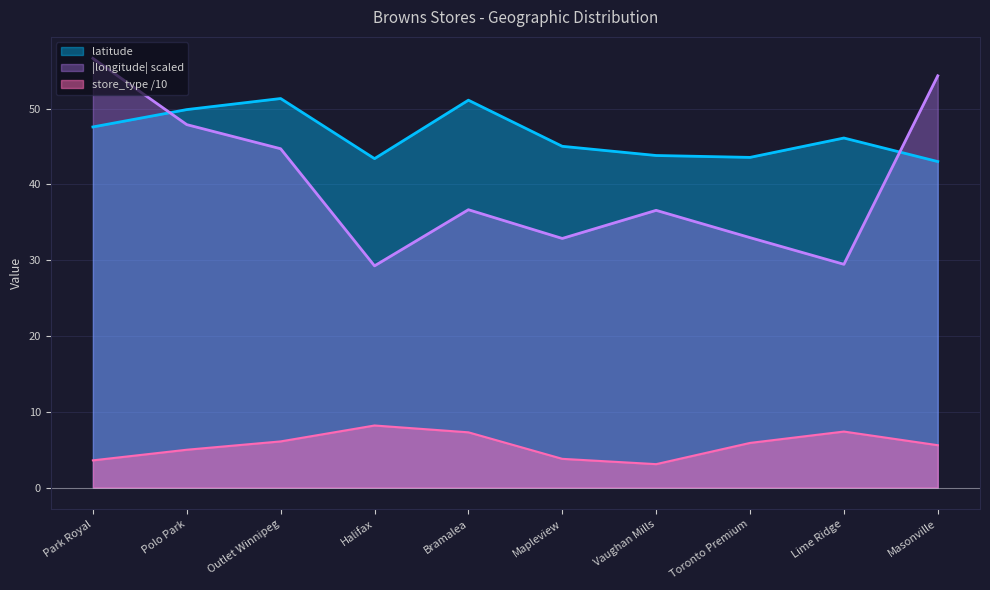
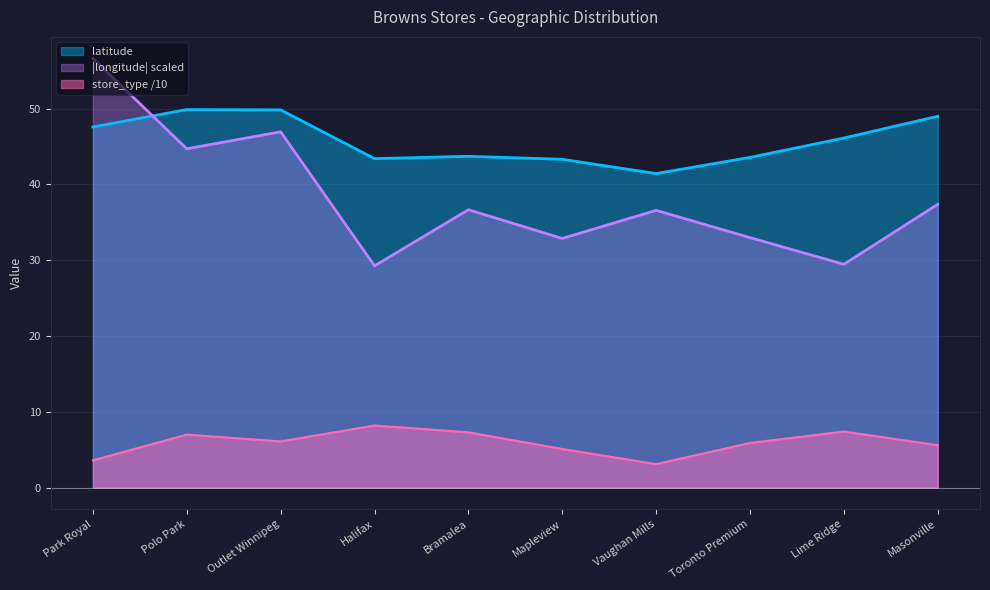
|longitude| scaled, Polo Park: 48 -> 45
store_type /10, Polo Park: 5 -> 7
latitude, Outlet Winnipeg: 51 -> 50
|longitude| scaled, Outlet Winnipeg: 45 -> 47
latitude, Bramalea: 51 -> 44
latitude, Mapleview: 45 -> 43
store_type /10, Mapleview: 4 -> 5
latitude, Vaughan Mills: 44 -> 41
latitude, Masonville: 43 -> 49
|longitude| scaled, Masonville: 54 -> 37
